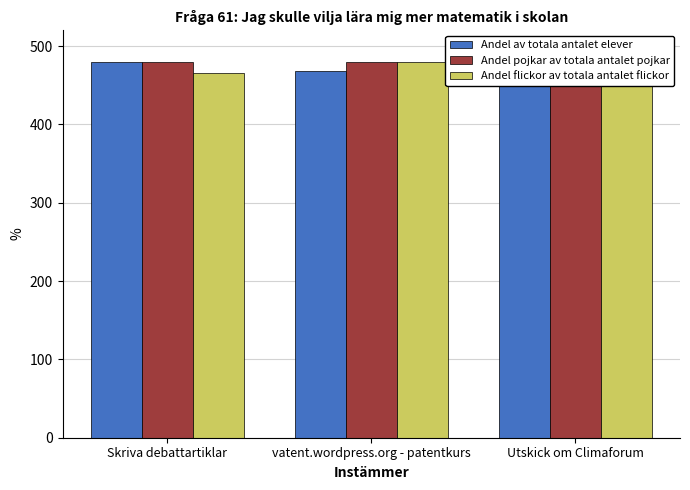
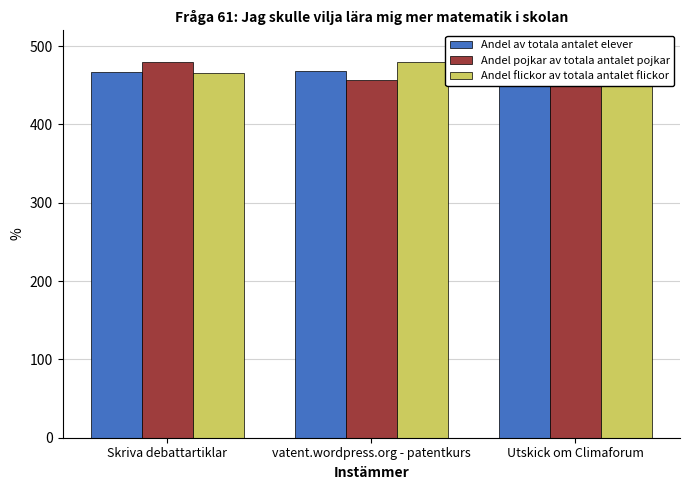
Andel av totala antalet elever, Skriva debattartiklar: 480 -> 470
Andel pojkar av totala antalet pojkar, vatent.wordpress.org - patentkurs: 480 -> 460
